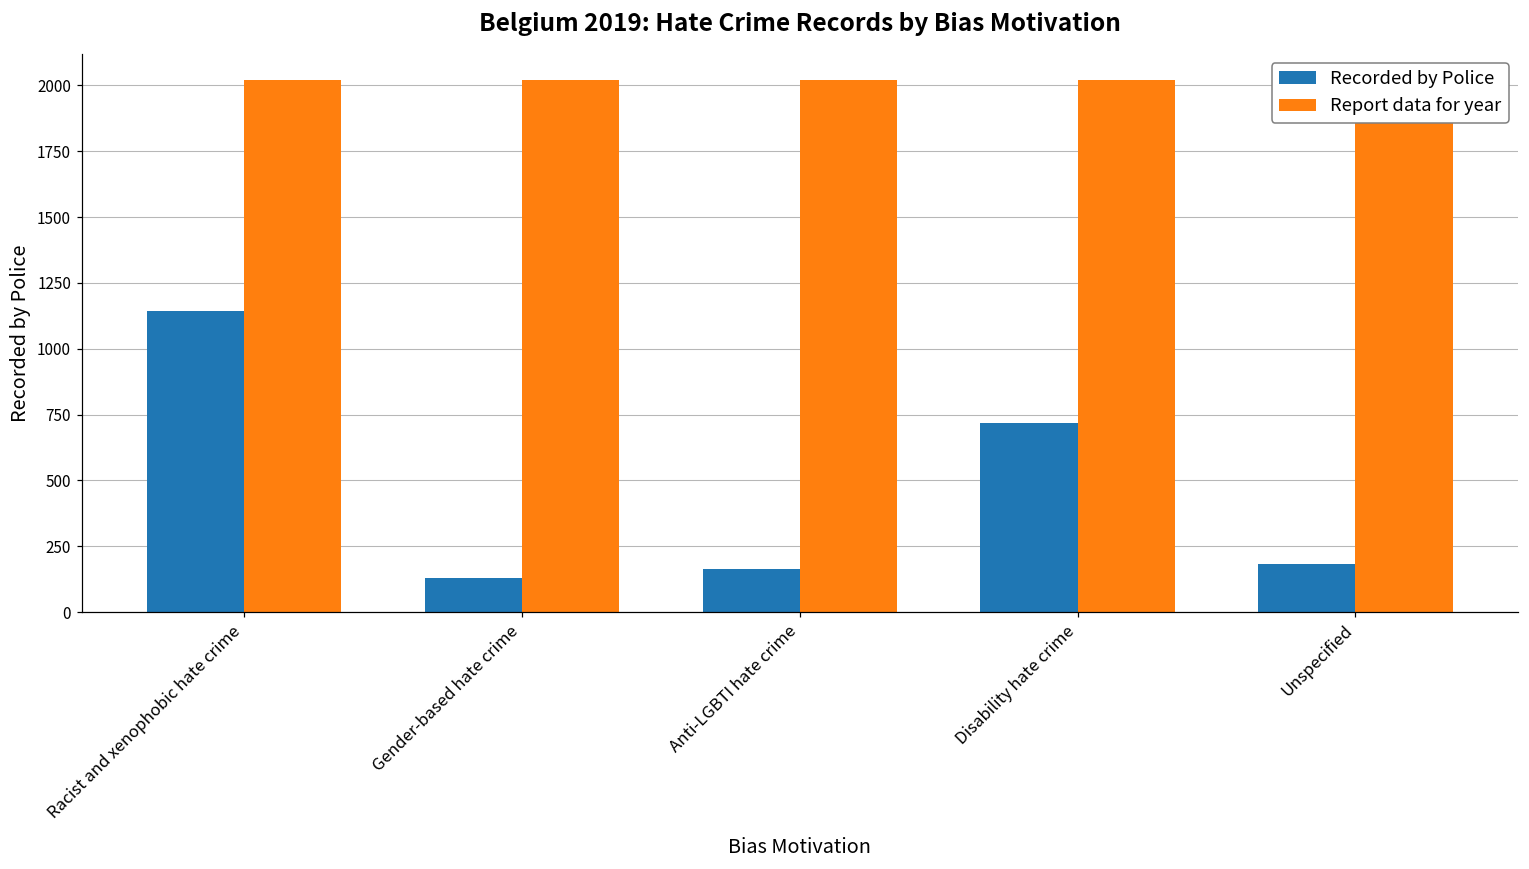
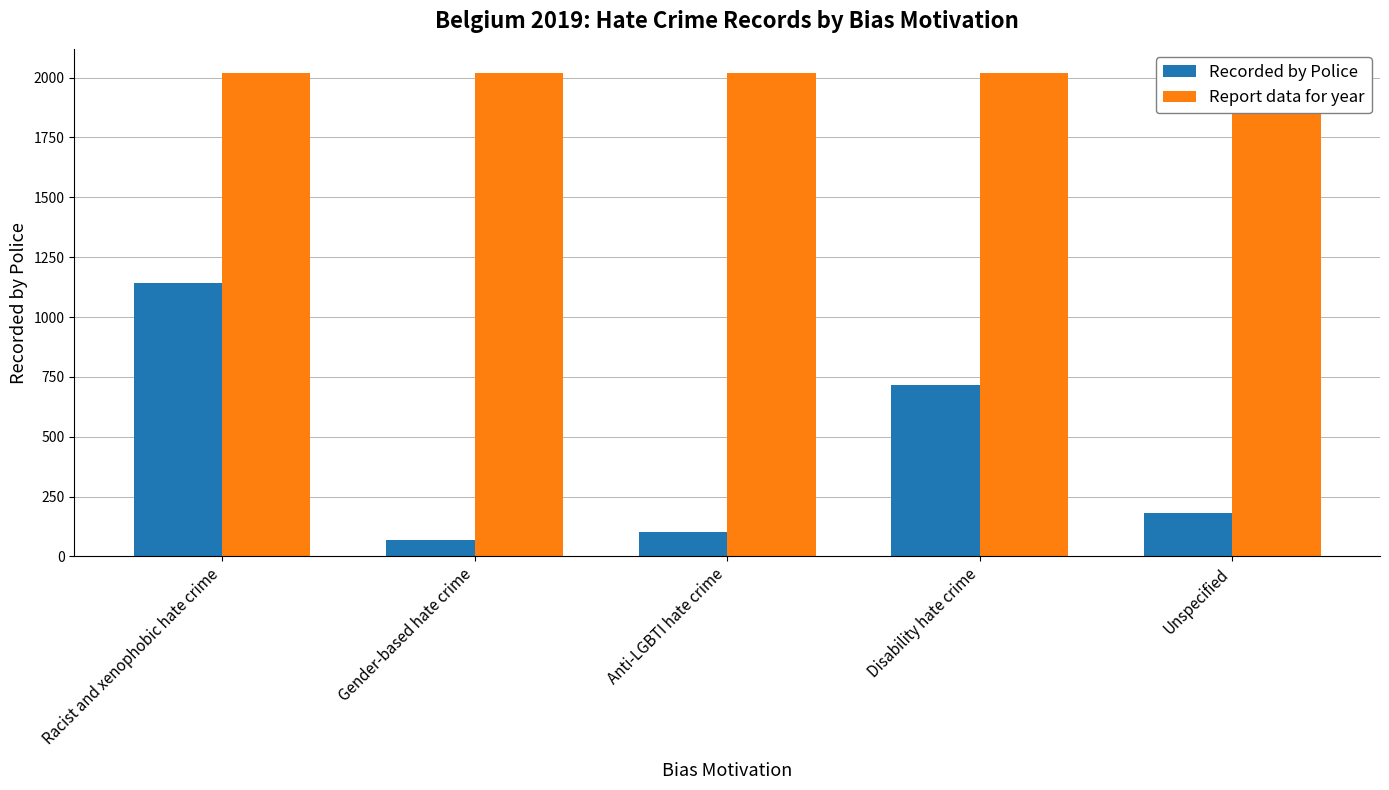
Recorded by Police, Gender-based hate crime: 130 -> 70
Recorded by Police, Anti-LGBTI hate crime: 160 -> 100
